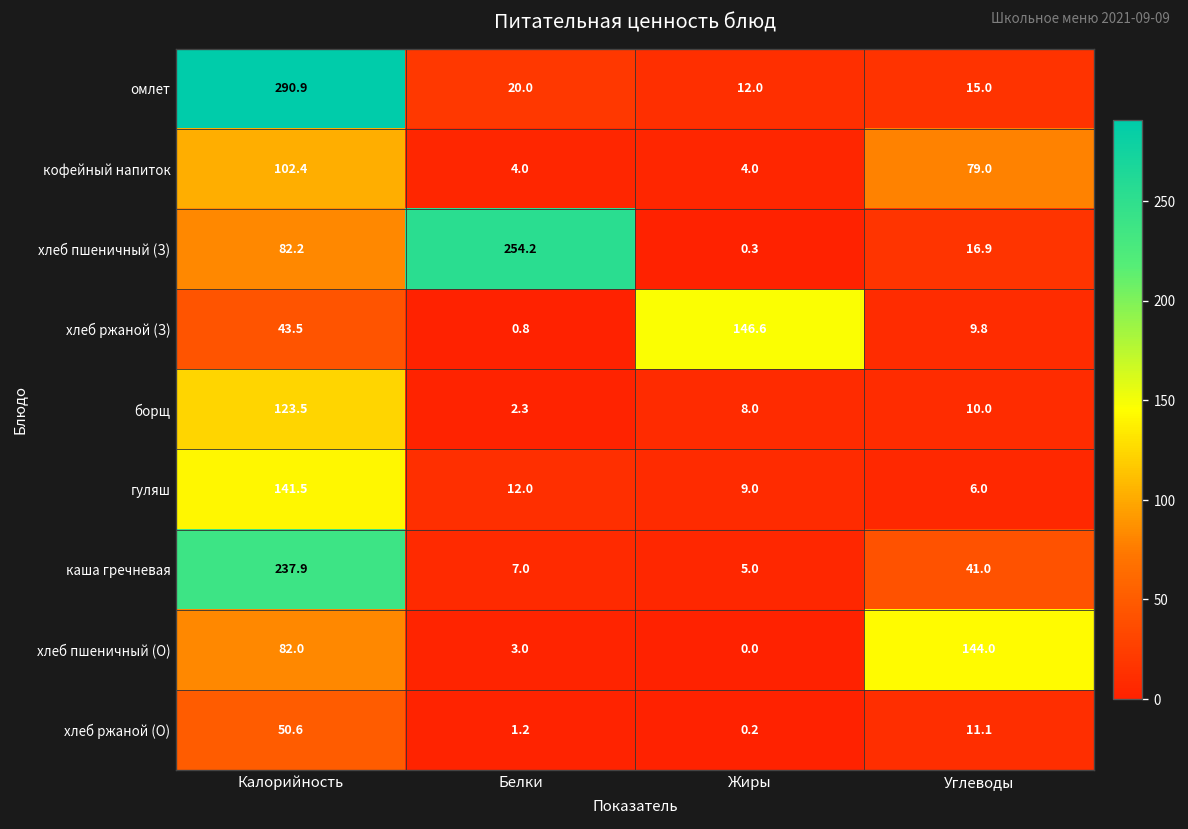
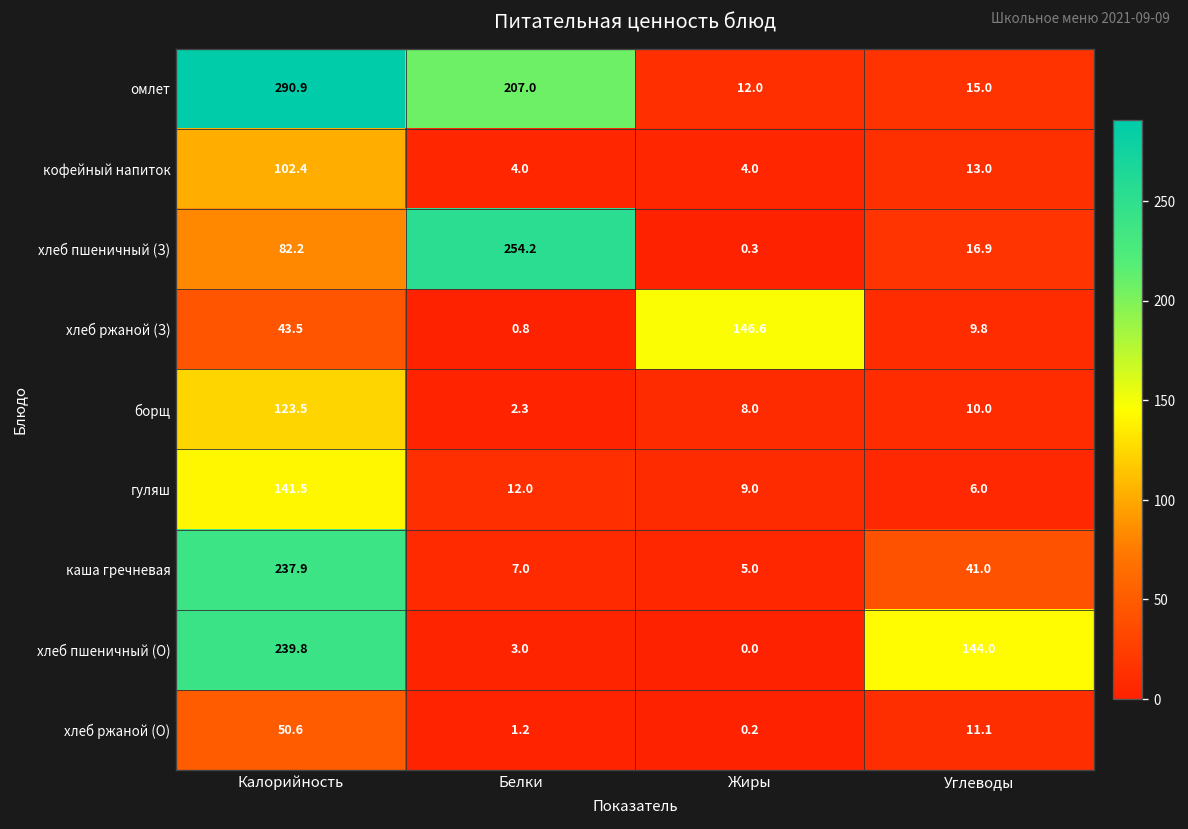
омлет, Белки: 20.0 -> 207.0
кофейный напиток, Углеводы: 79.0 -> 13.0
хлеб пшеничный (О), Калорийность: 82.0 -> 239.8
